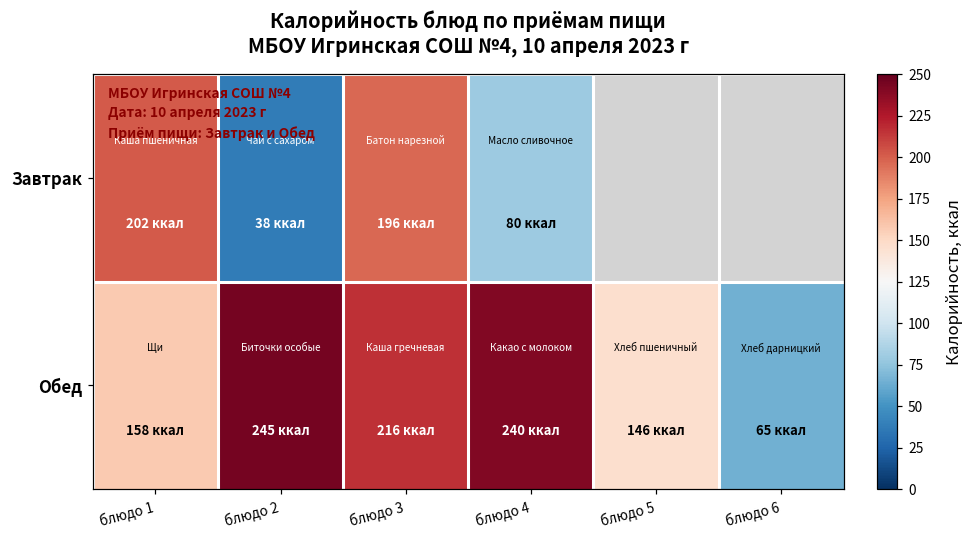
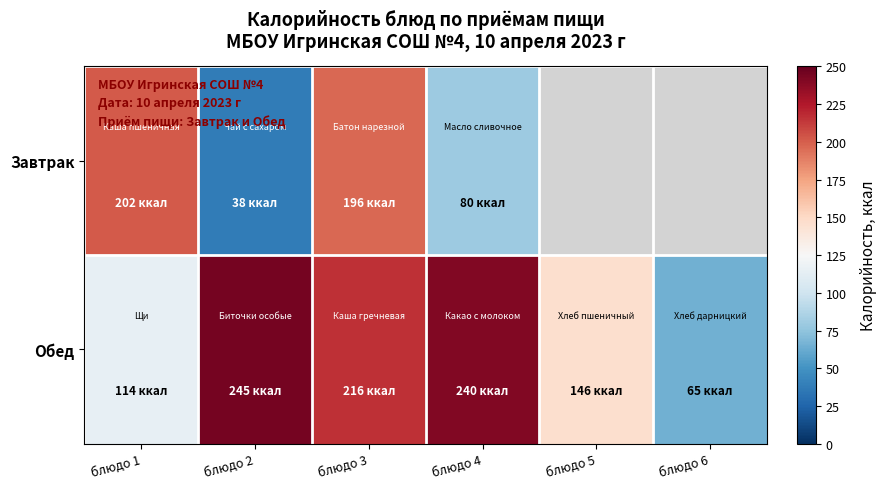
Обед, блюдо 1: 158 -> 114
